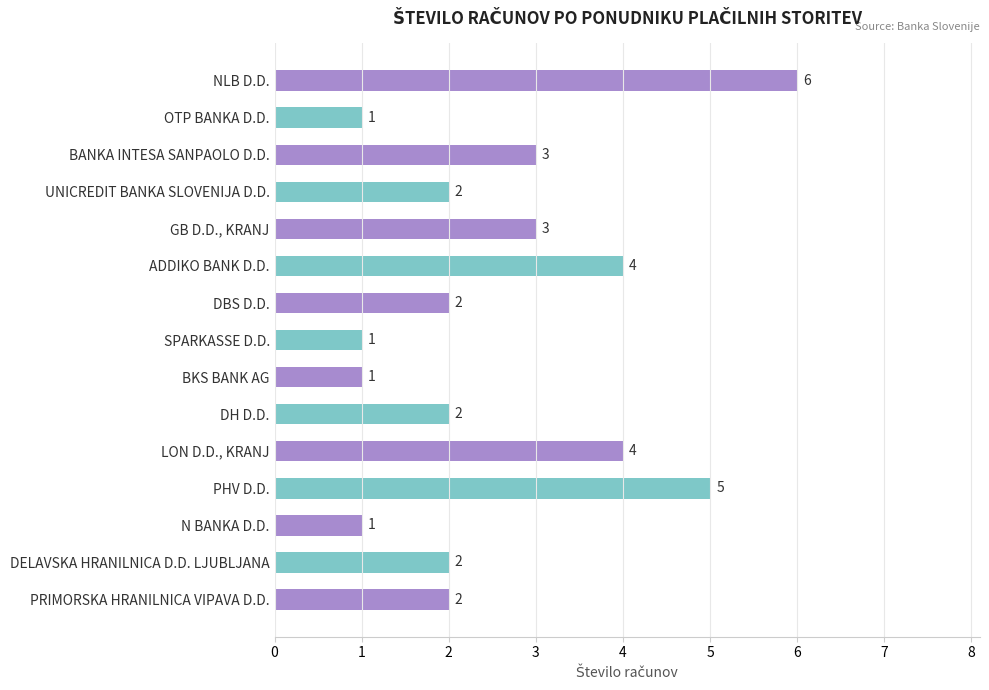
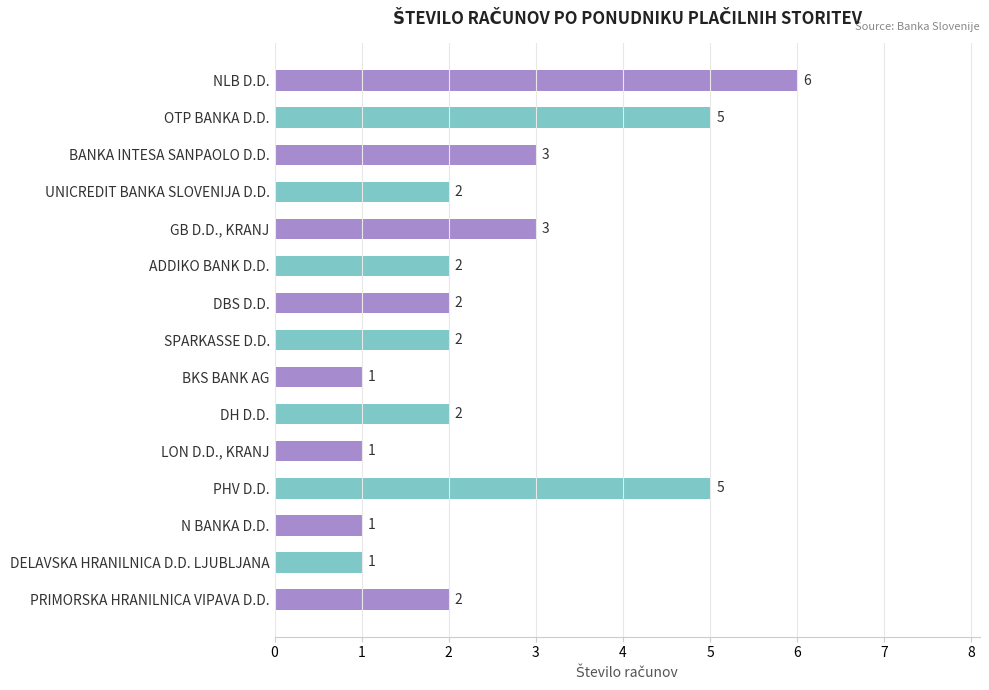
OTP BANKA D.D.: 1 -> 5
ADDIKO BANK D.D.: 4 -> 2
SPARKASSE D.D.: 1 -> 2
LON D.D., KRANJ: 4 -> 1
DELAVSKA HRANILNICA D.D. LJUBLJANA: 2 -> 1
